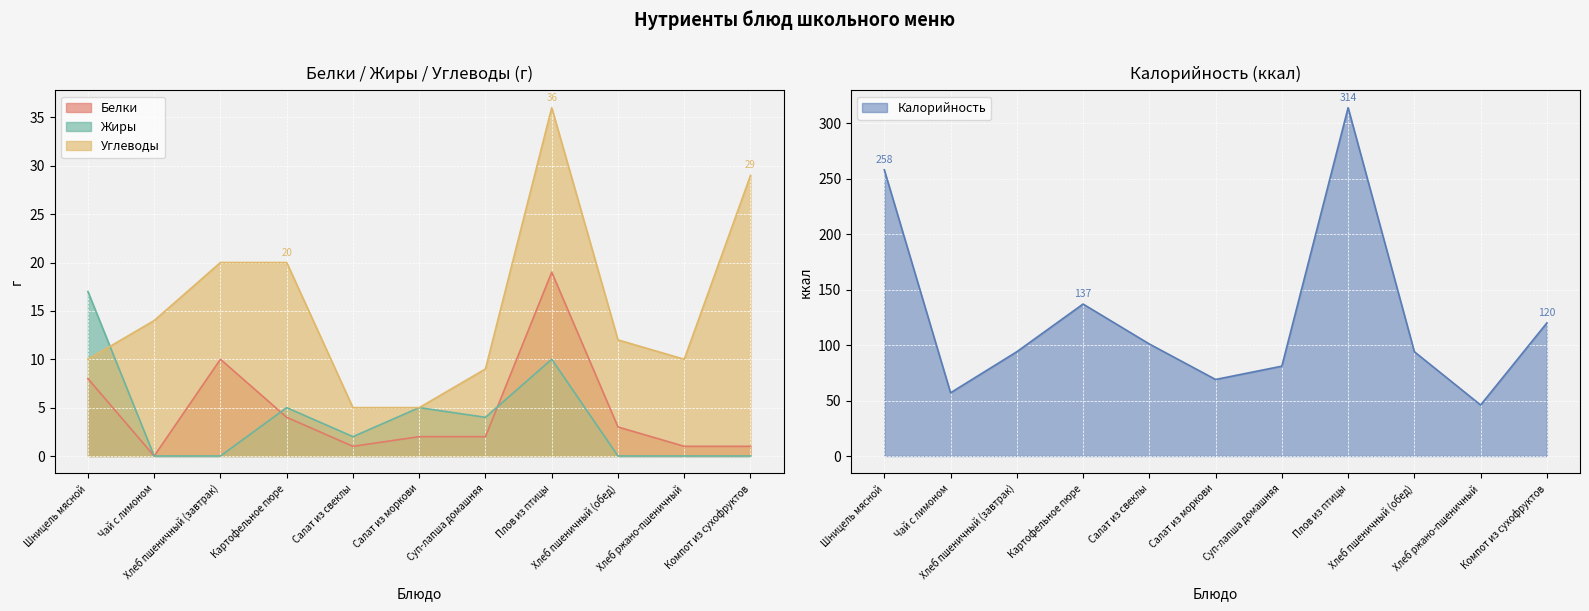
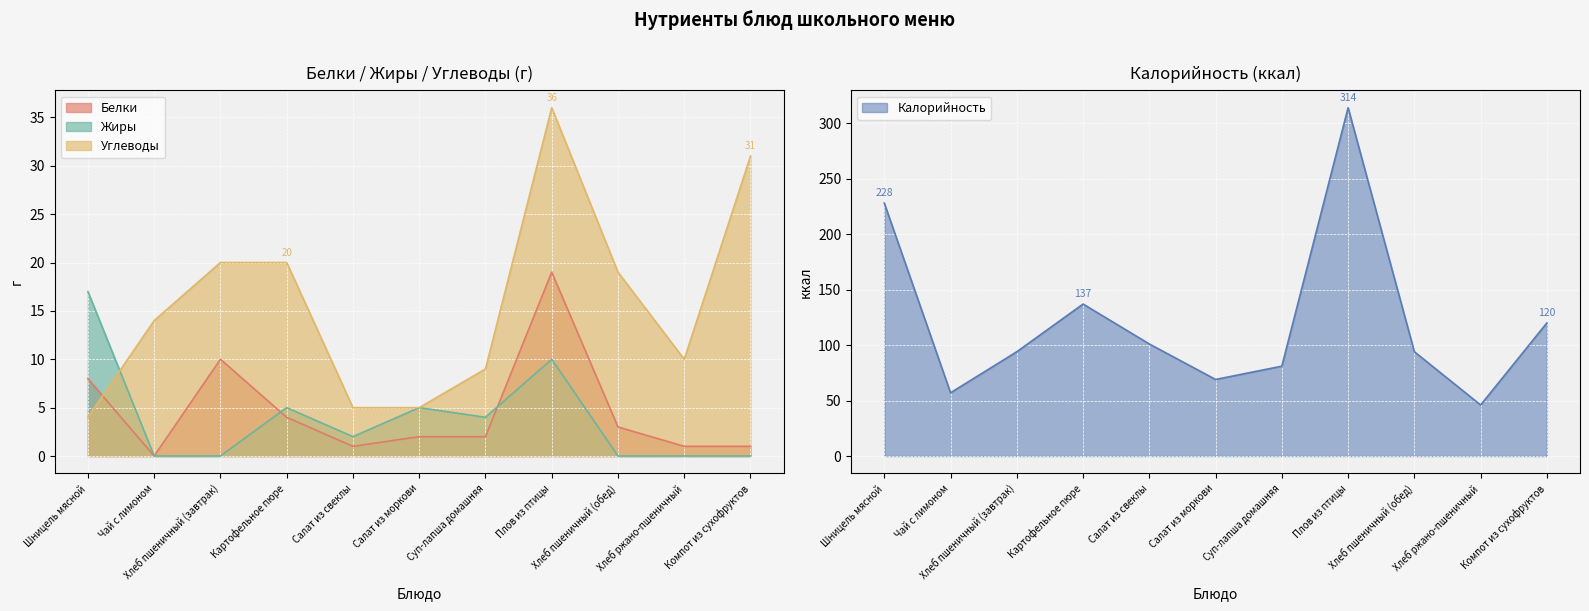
Белки / Жиры / Углеводы (г), Углеводы, Шницель мясной: 10 -> 4
Белки / Жиры / Углеводы (г), Углеводы, Хлеб пшеничный (обед): 12 -> 19
Белки / Жиры / Углеводы (г), Углеводы, Компот из сухофруктов: 29 -> 31
Калорийность (ккал), Шницель мясной: 258 -> 228
